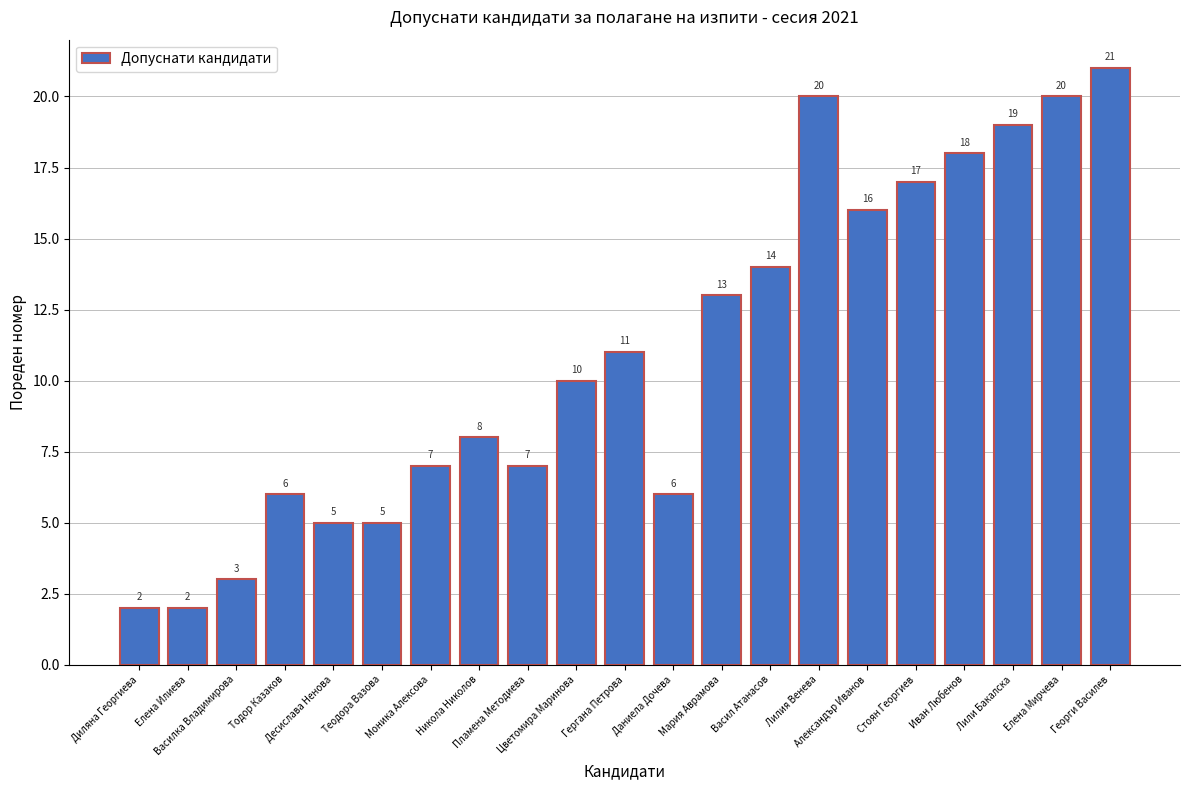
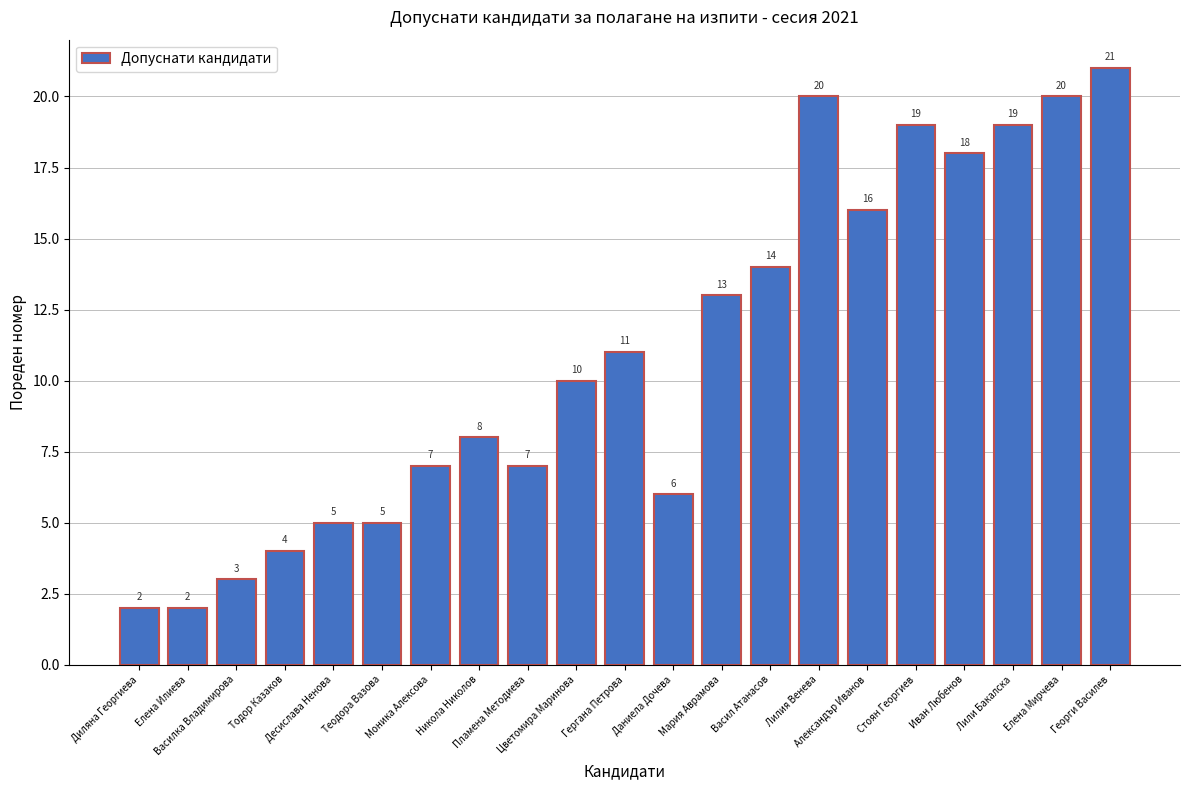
Тодор Казаков: 6 -> 4
Стоян Георгиев: 17 -> 19
